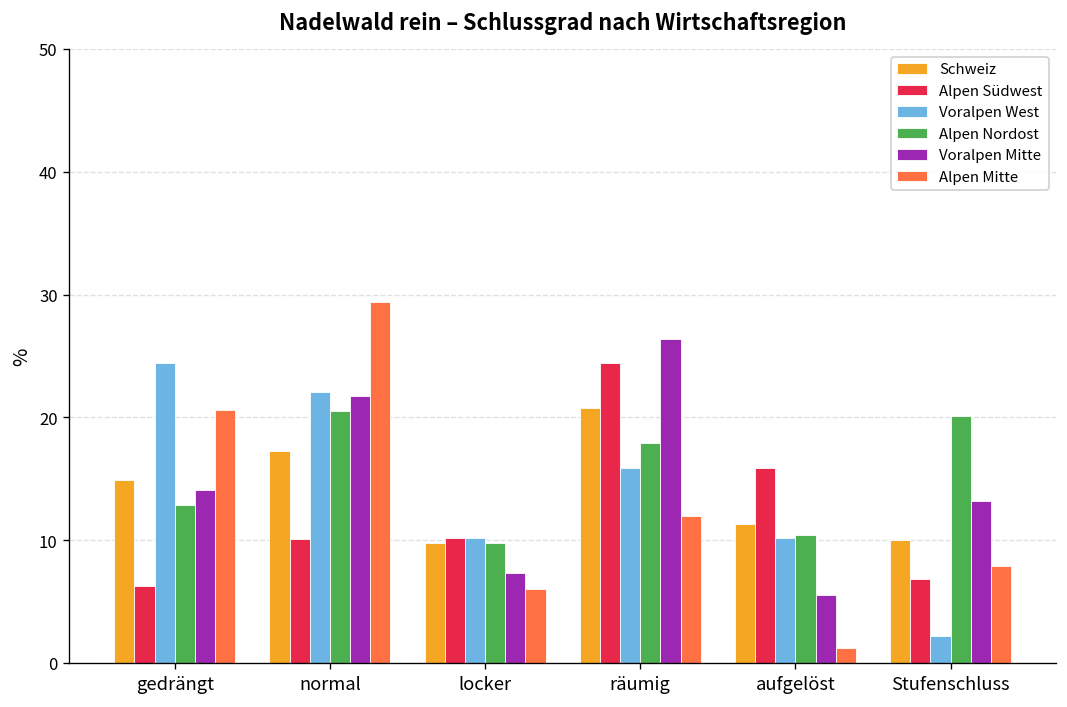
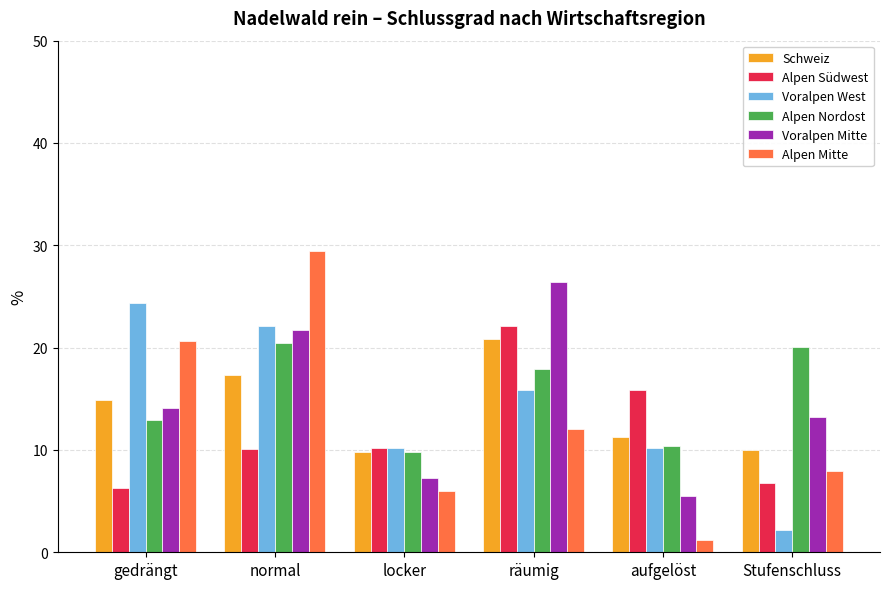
Alpen Südwest, räumig: 24.4 -> 22.1
